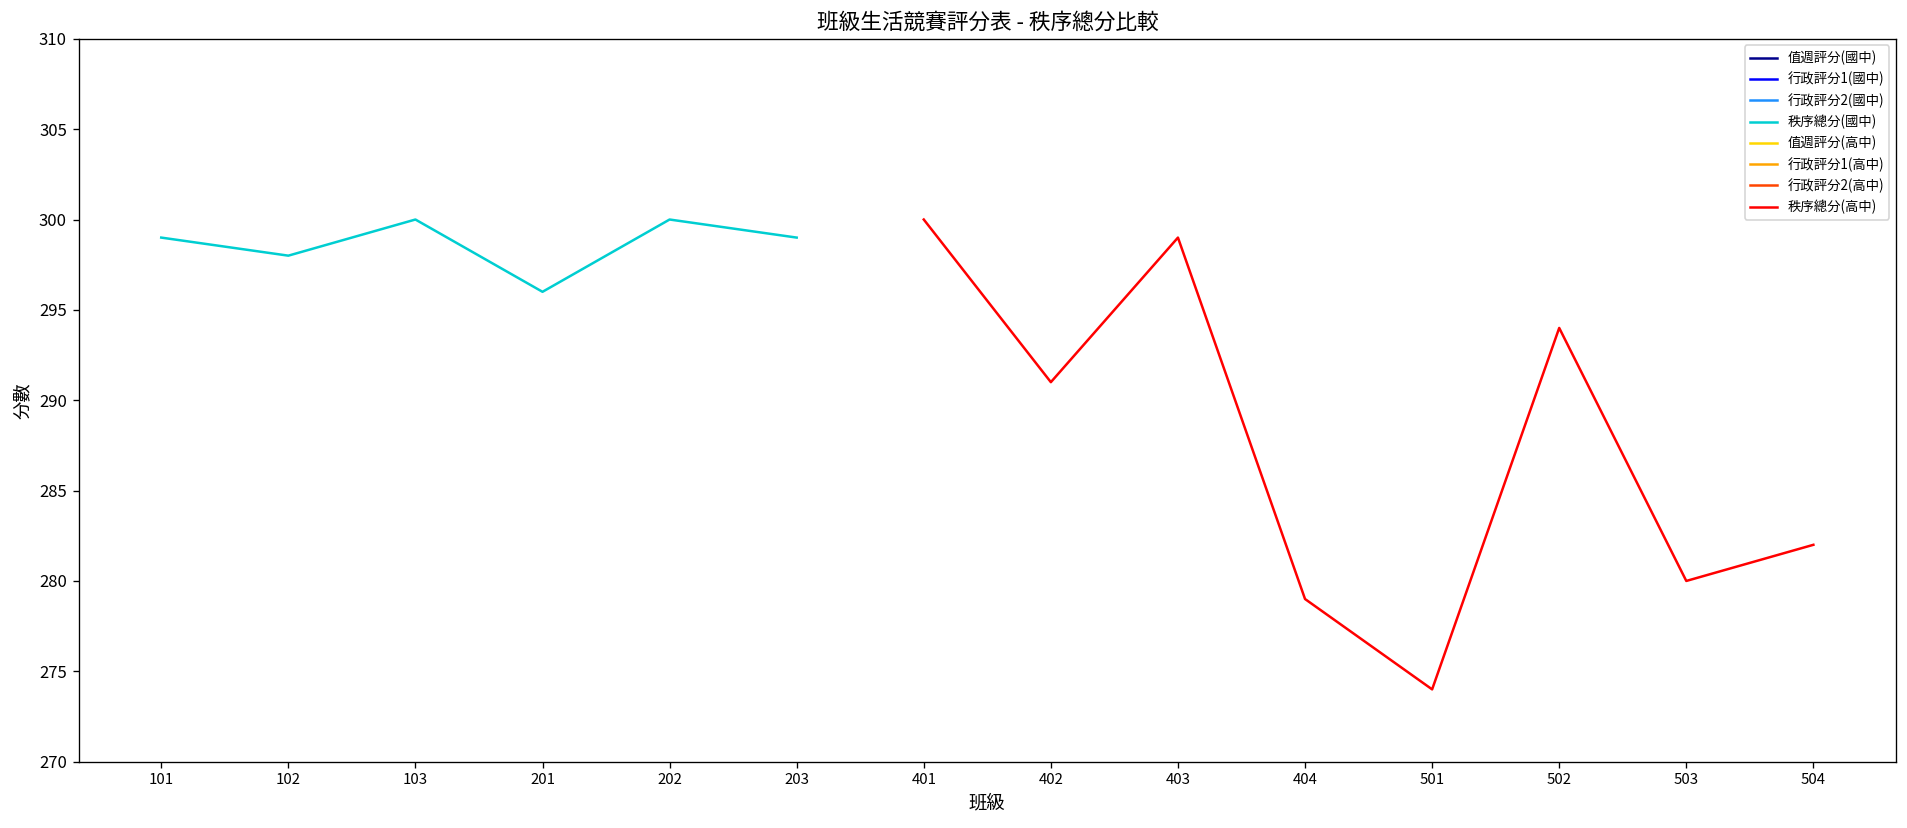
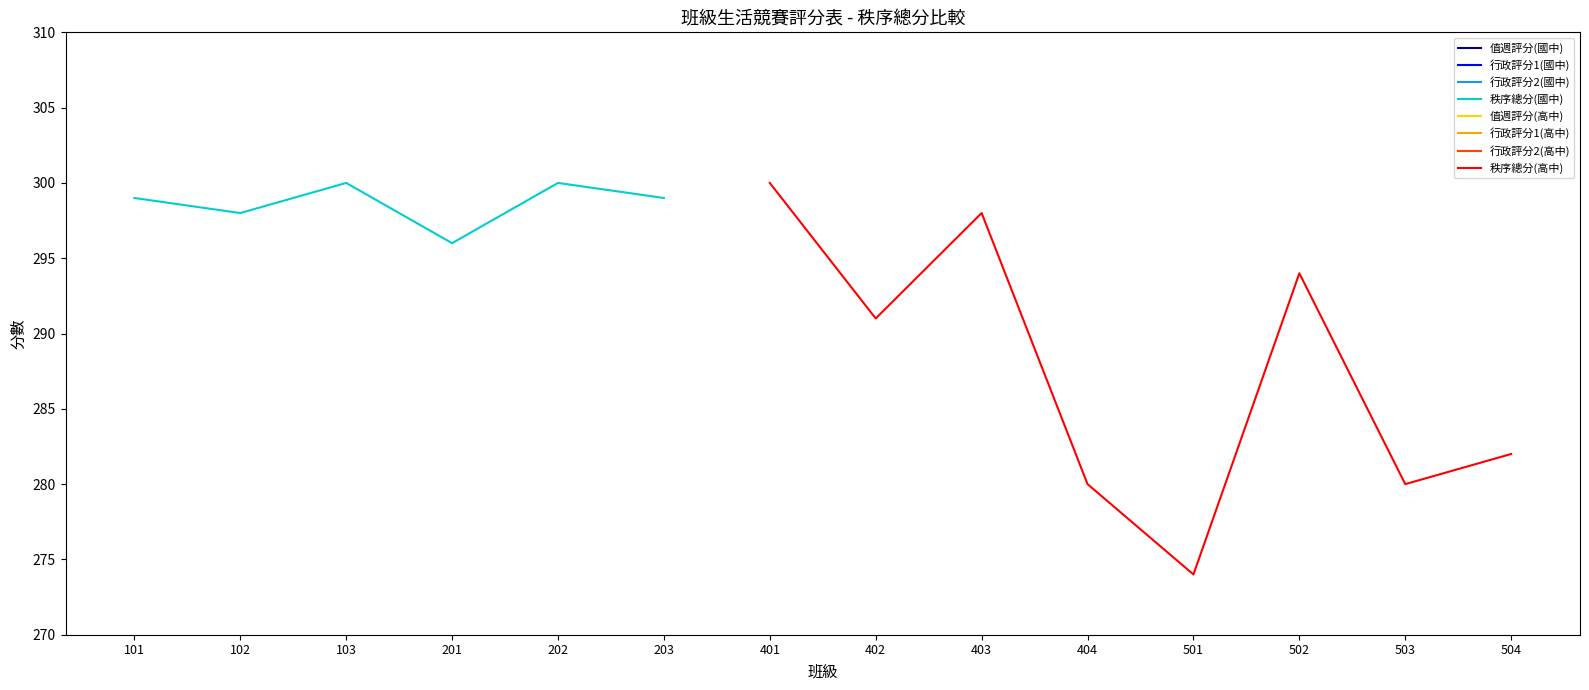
秩序總分(高中), 403: 299 -> 298
秩序總分(高中), 404: 279 -> 280
